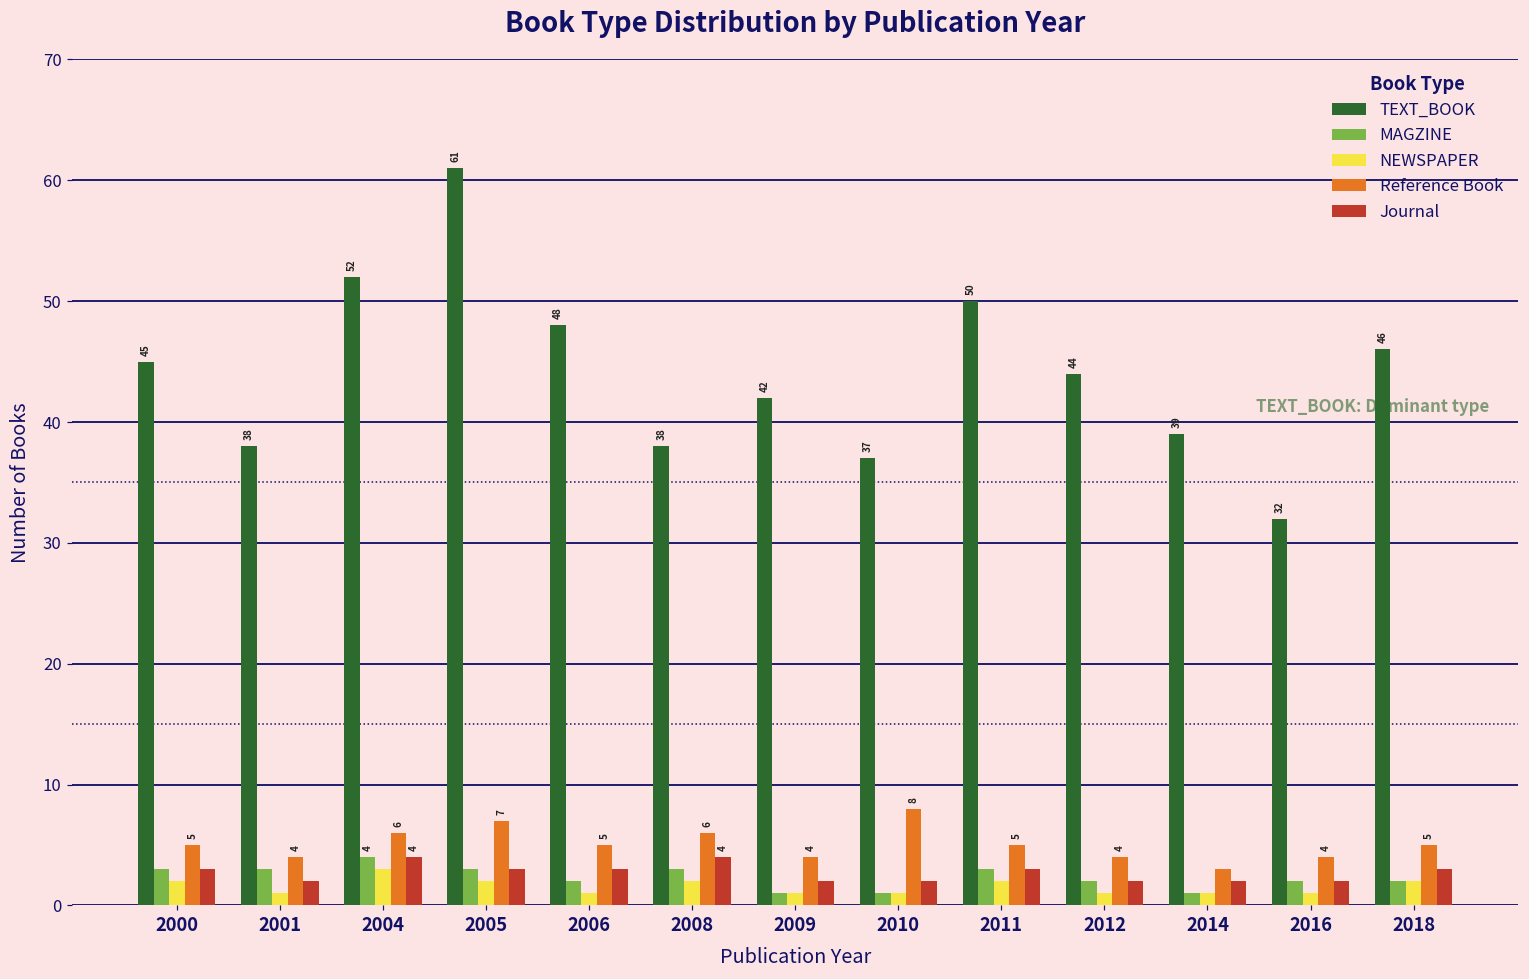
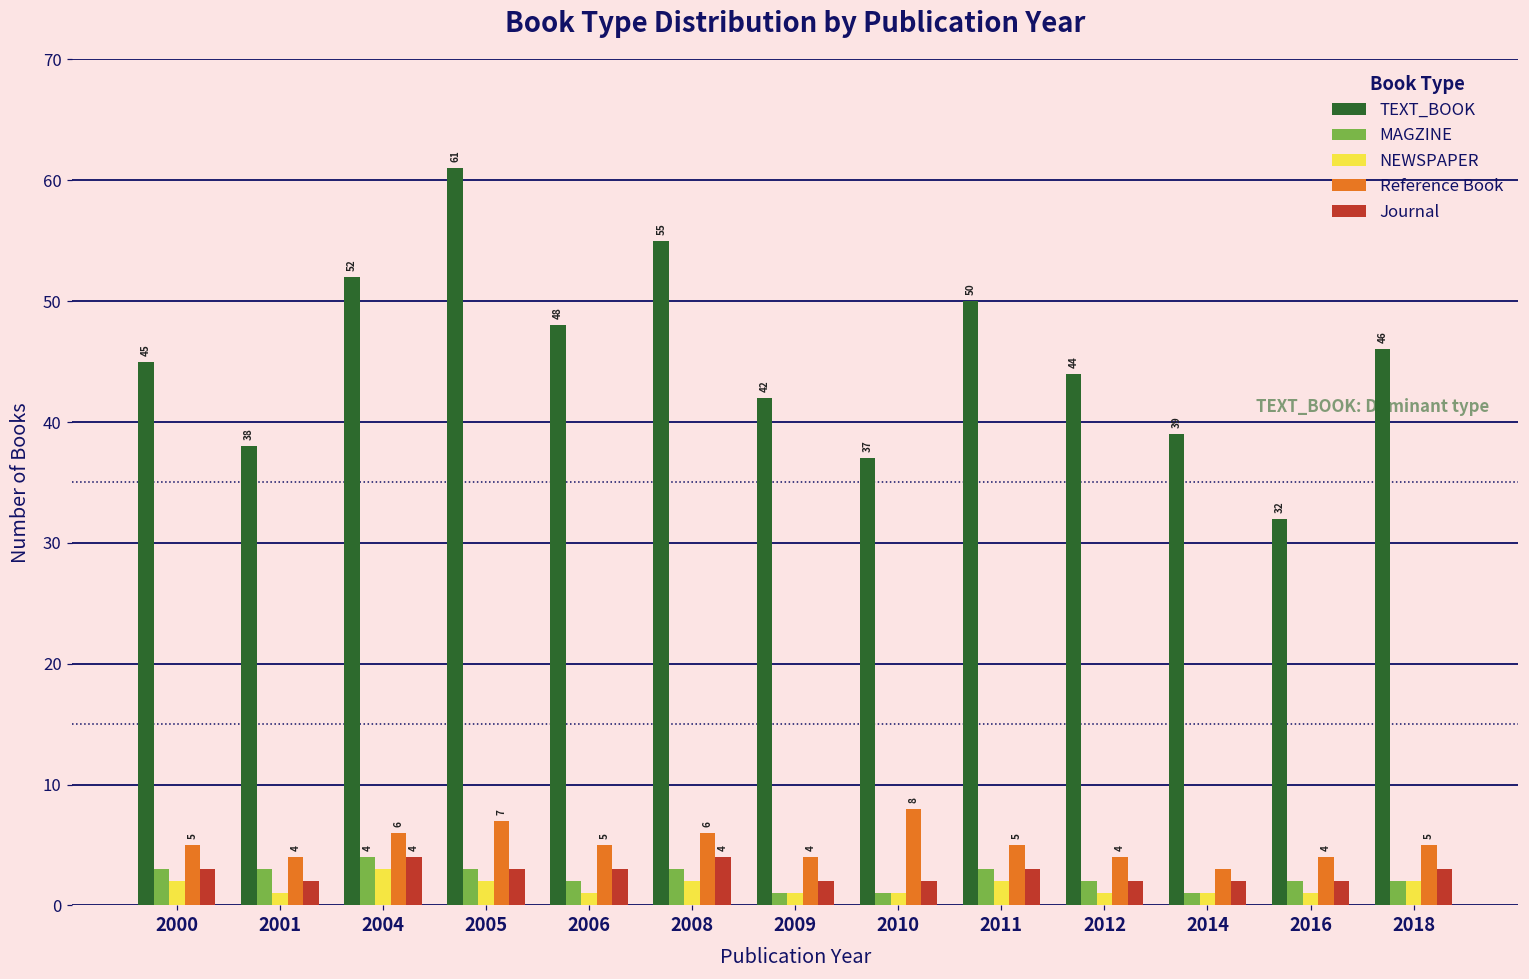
TEXT_BOOK, 2008: 38 -> 55
